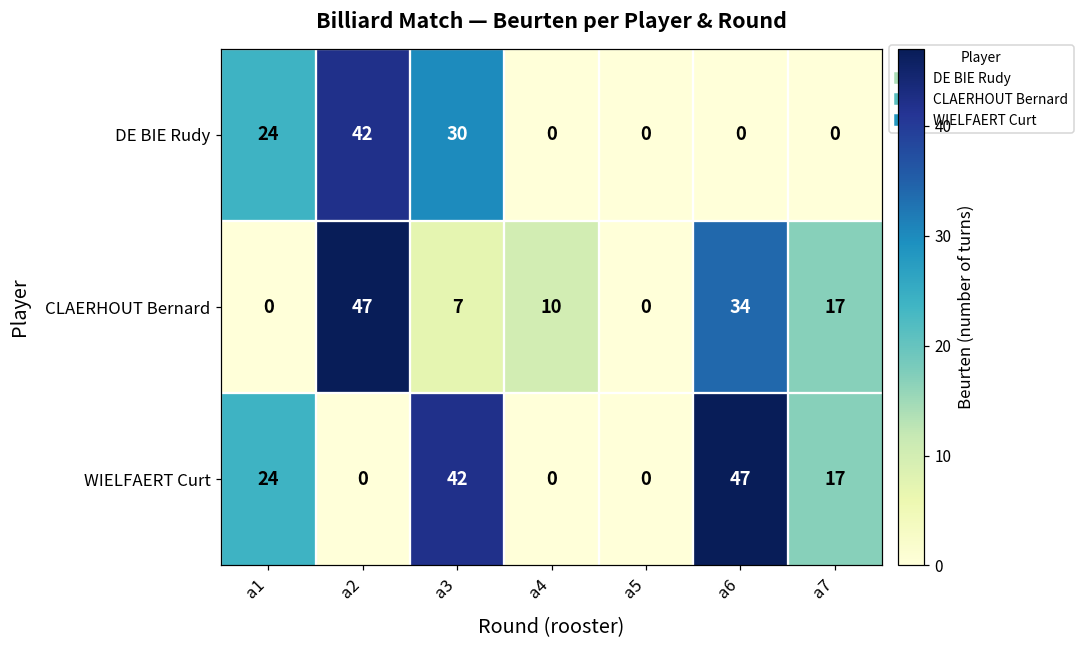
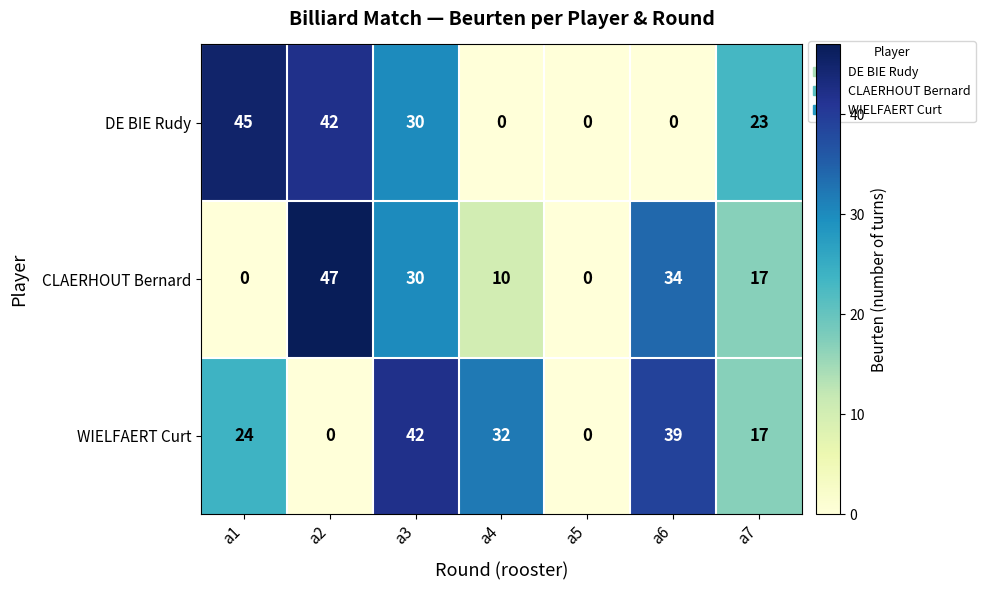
DE BIE Rudy, a1: 24 -> 45
DE BIE Rudy, a7: 0 -> 23
CLAERHOUT Bernard, a3: 7 -> 30
WIELFAERT Curt, a4: 0 -> 32
WIELFAERT Curt, a6: 47 -> 39
